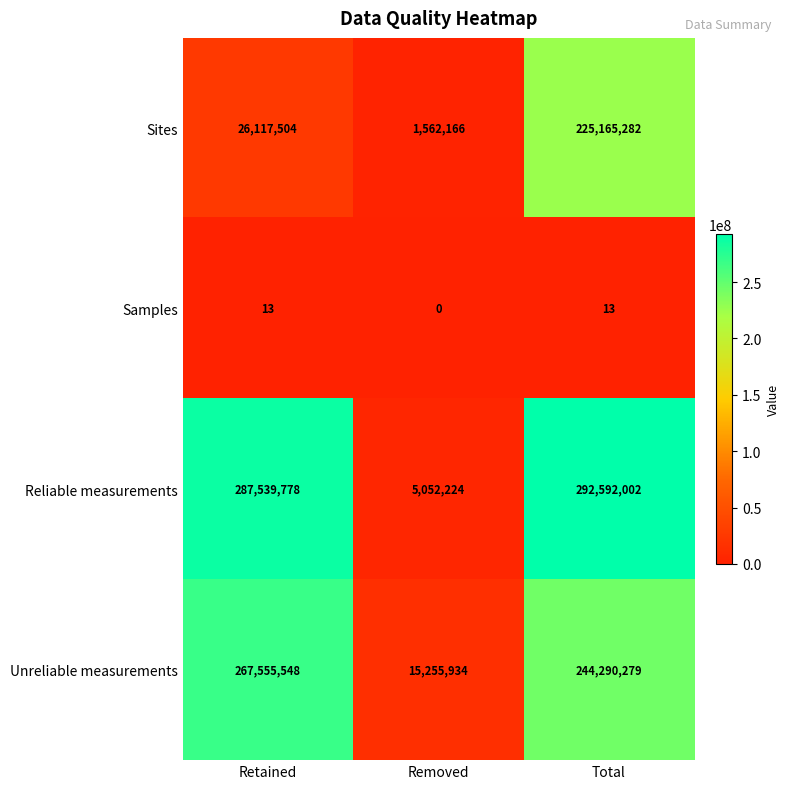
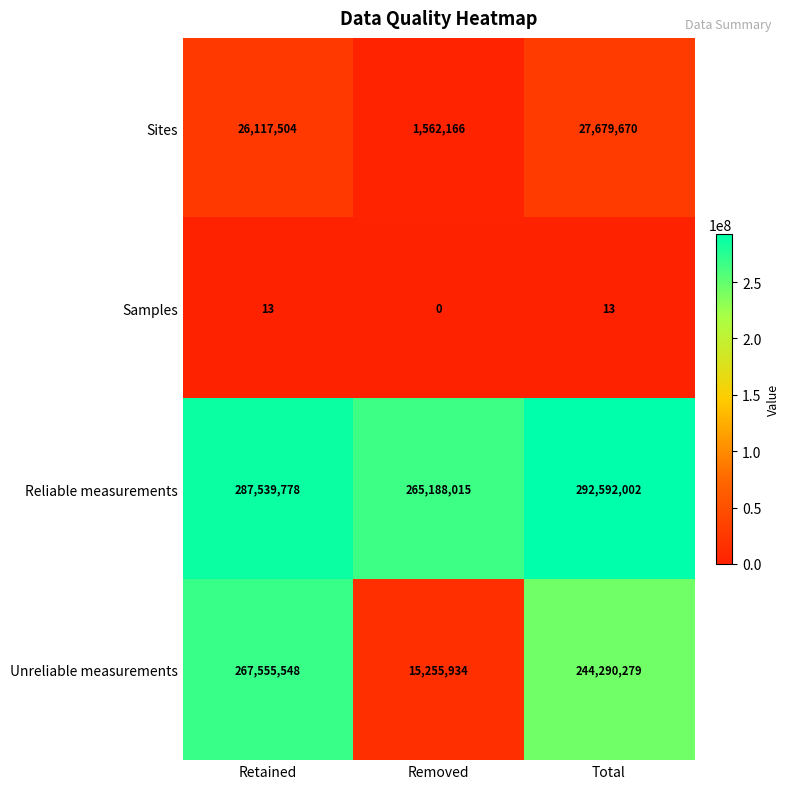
Sites, Total: 225,165,282 -> 27,679,670
Reliable measurements, Removed: 5,052,224 -> 265,188,015
